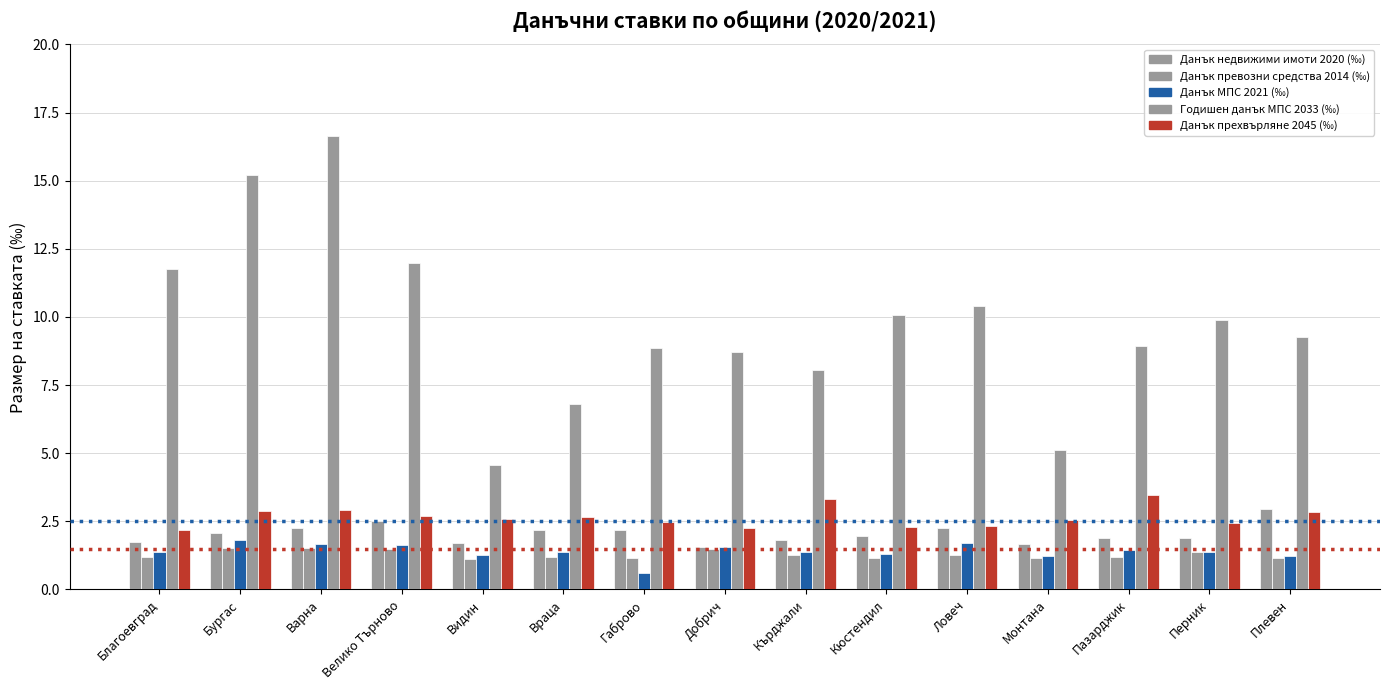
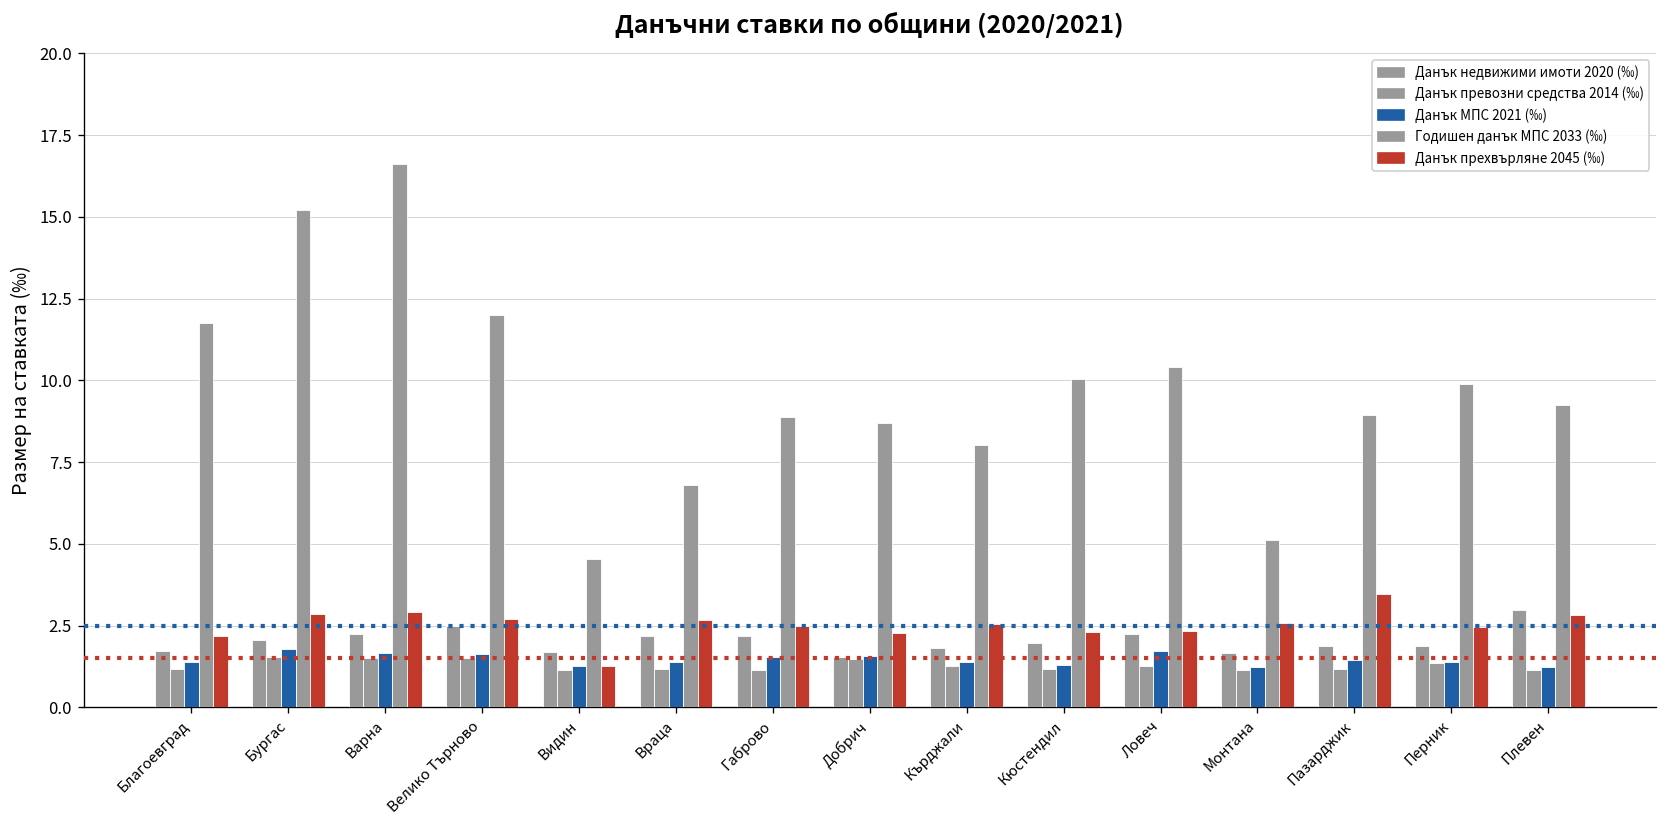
Данък прехвърляне 2045 (‰), Видин: 2.6 -> 1.3
Данък МПС 2021 (‰), Габрово: 0.6 -> 1.6
Данък прехвърляне 2045 (‰), Кърджали: 3.3 -> 2.6
